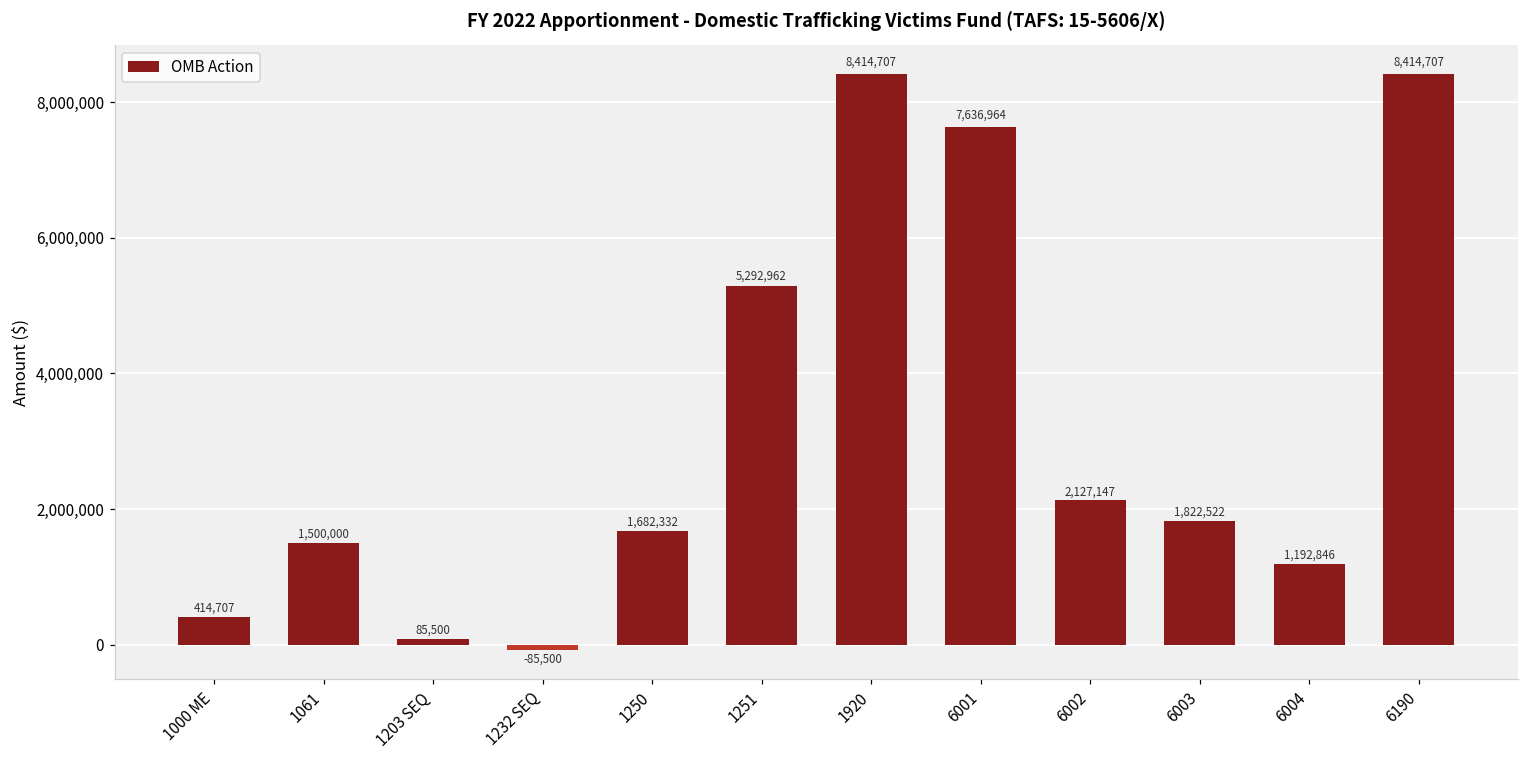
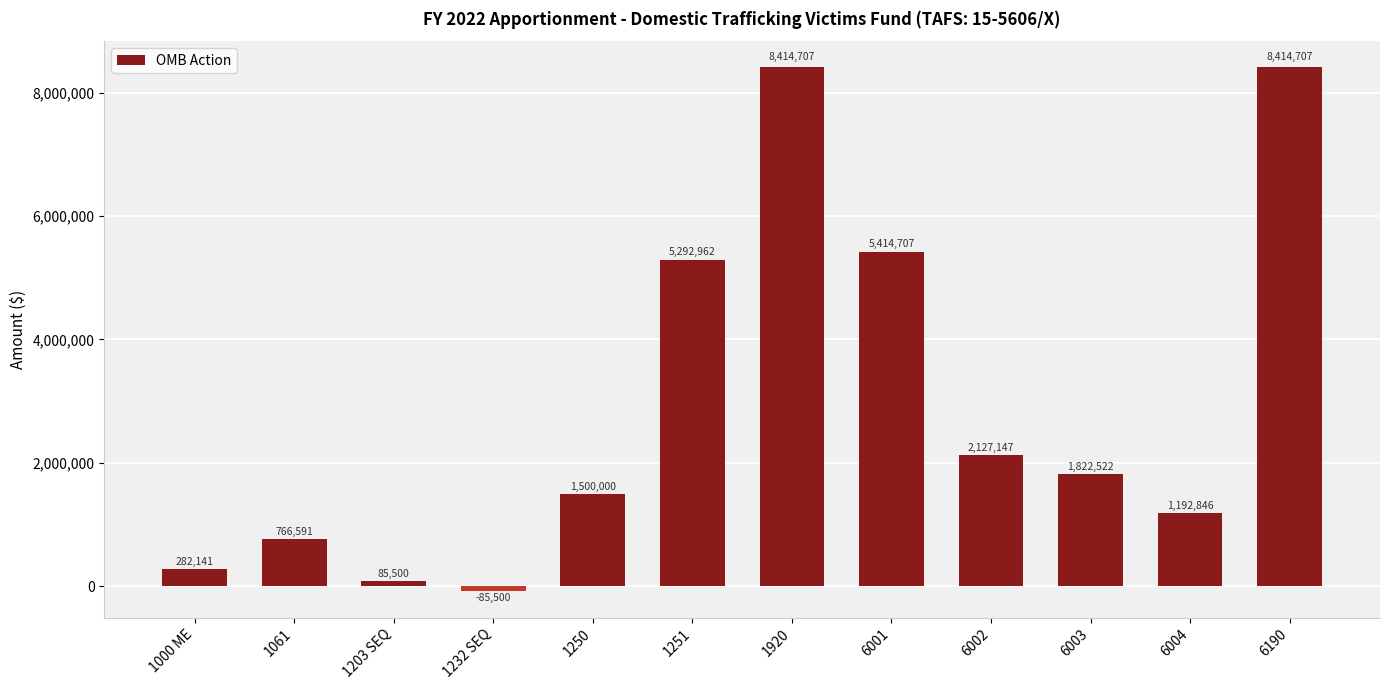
1000 ME: 414,707 -> 282,141
1061: 1,500,000 -> 766,591
1250: 1,682,332 -> 1,500,000
6001: 7,636,964 -> 5,414,707
